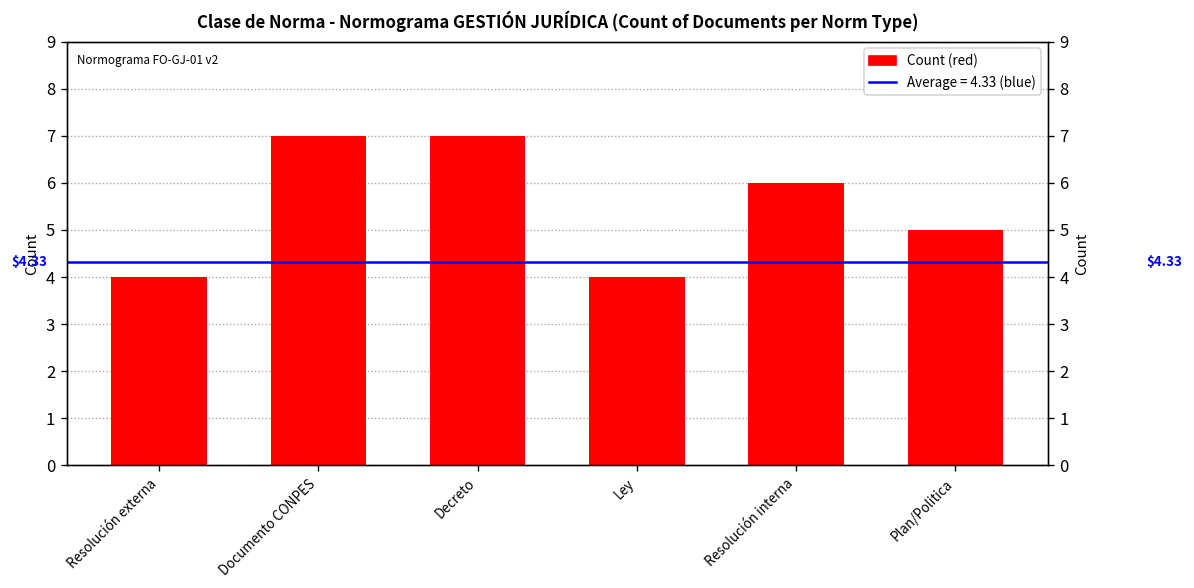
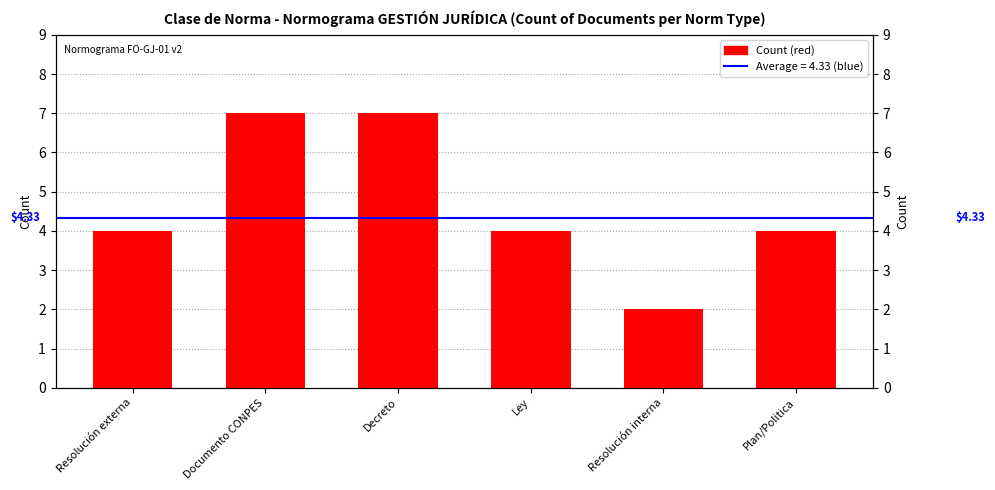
Resolución interna: 6 -> 2
Plan/Politica: 5 -> 4
